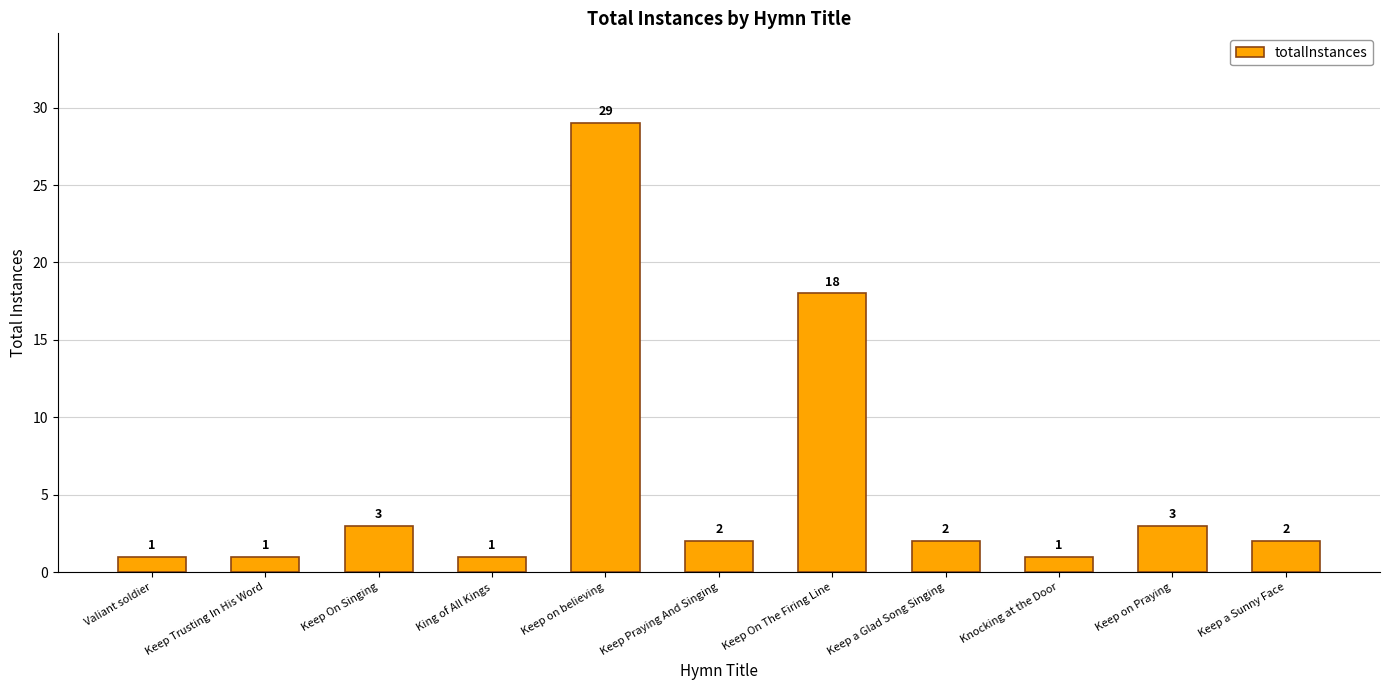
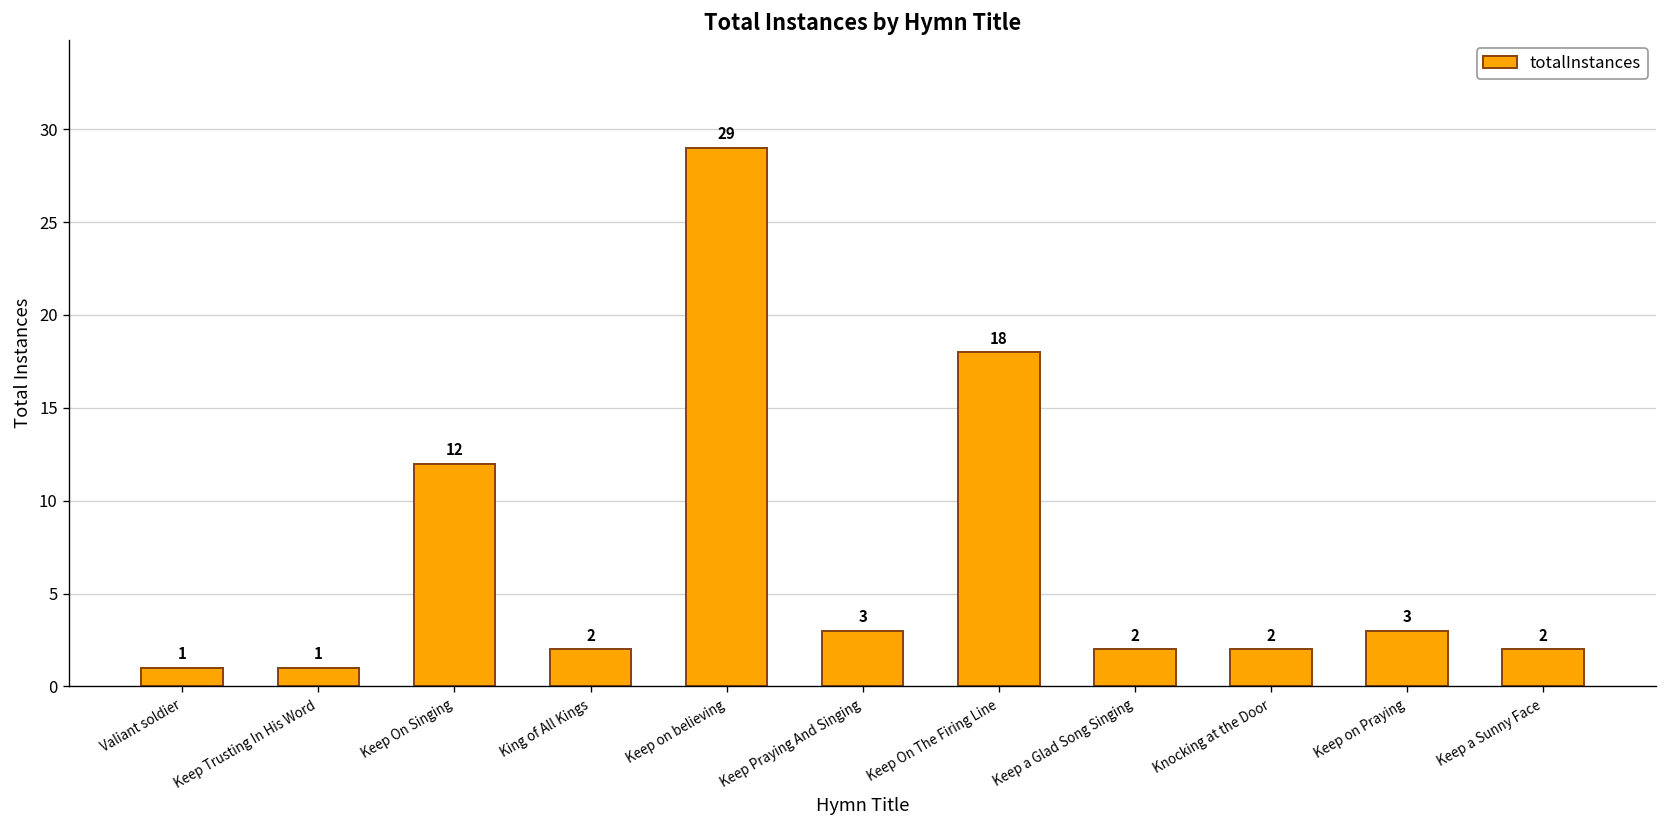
Keep On Singing: 3 -> 12
King of All Kings: 1 -> 2
Keep Praying And Singing: 2 -> 3
Knocking at the Door: 1 -> 2
